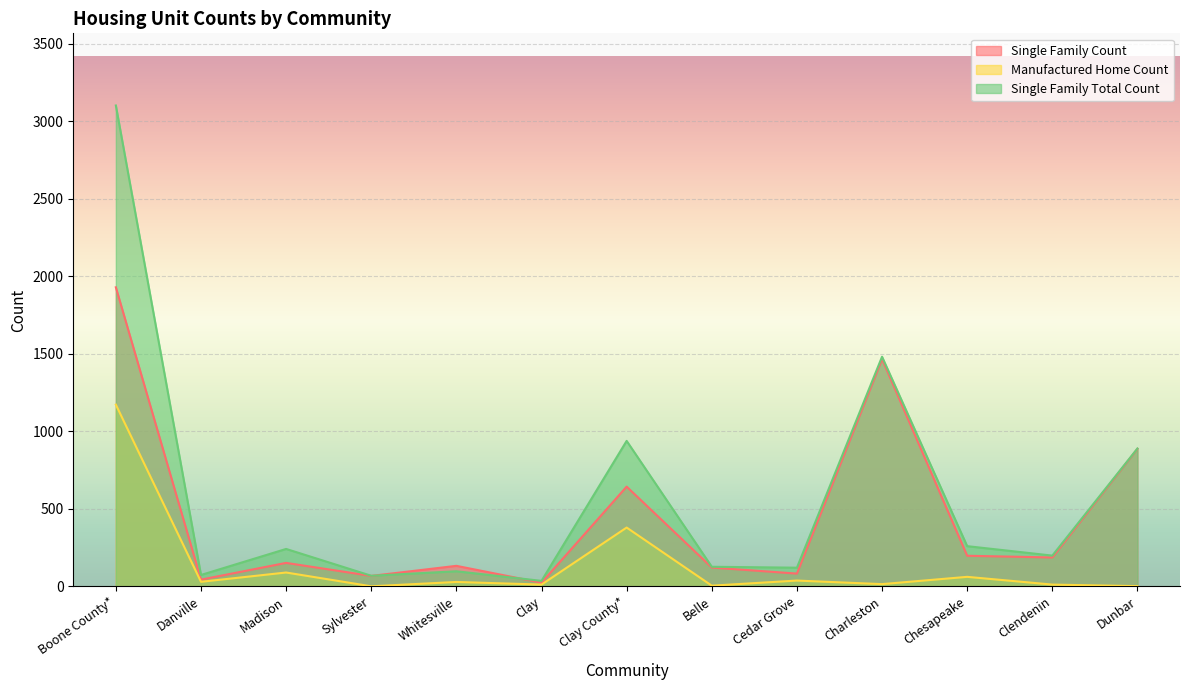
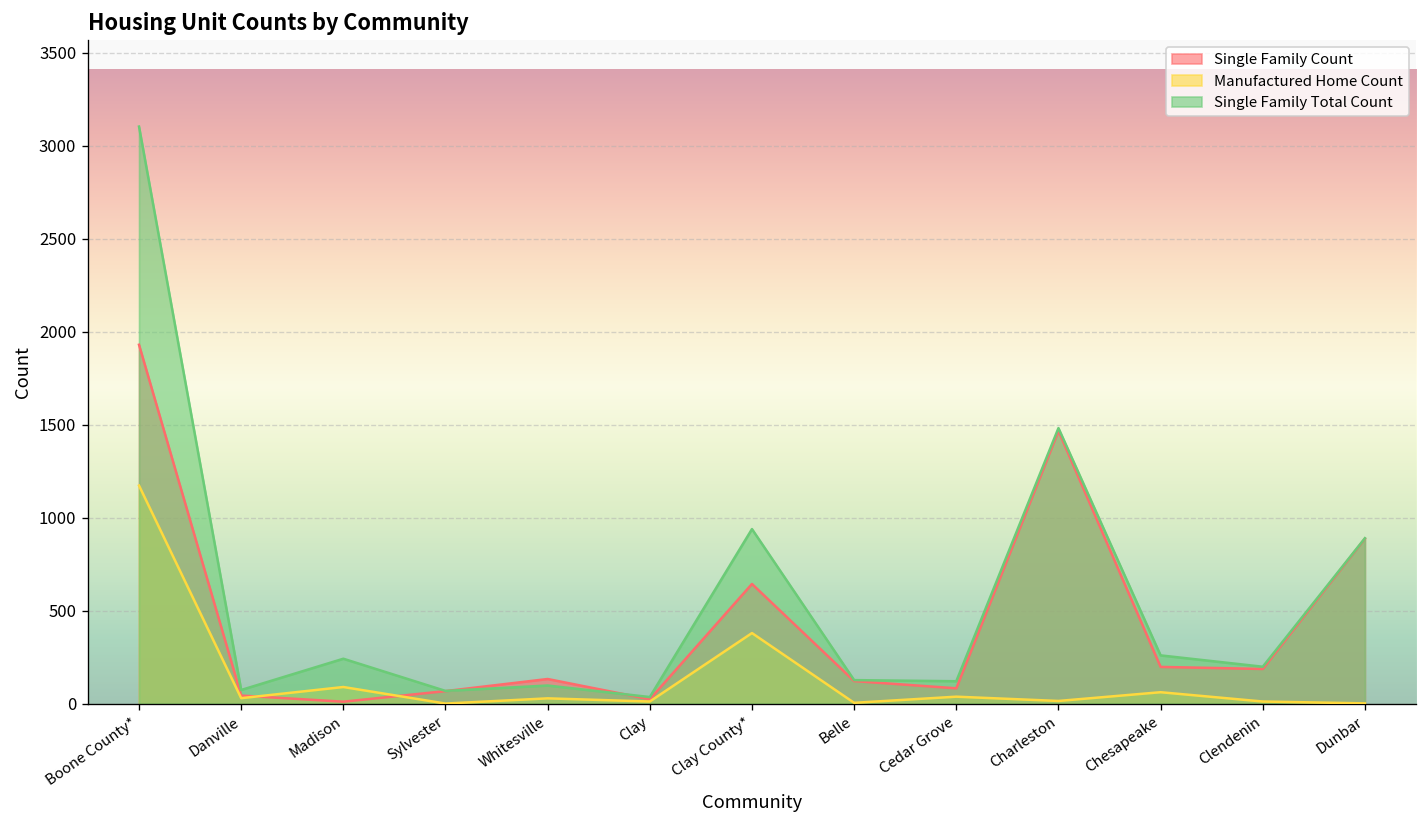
Single Family Count, Madison: 150 -> 10
